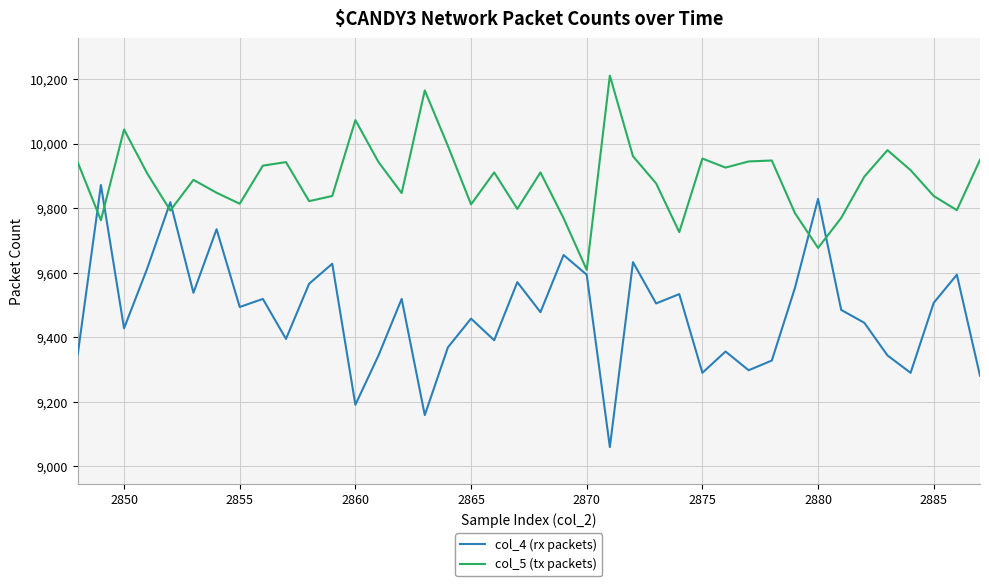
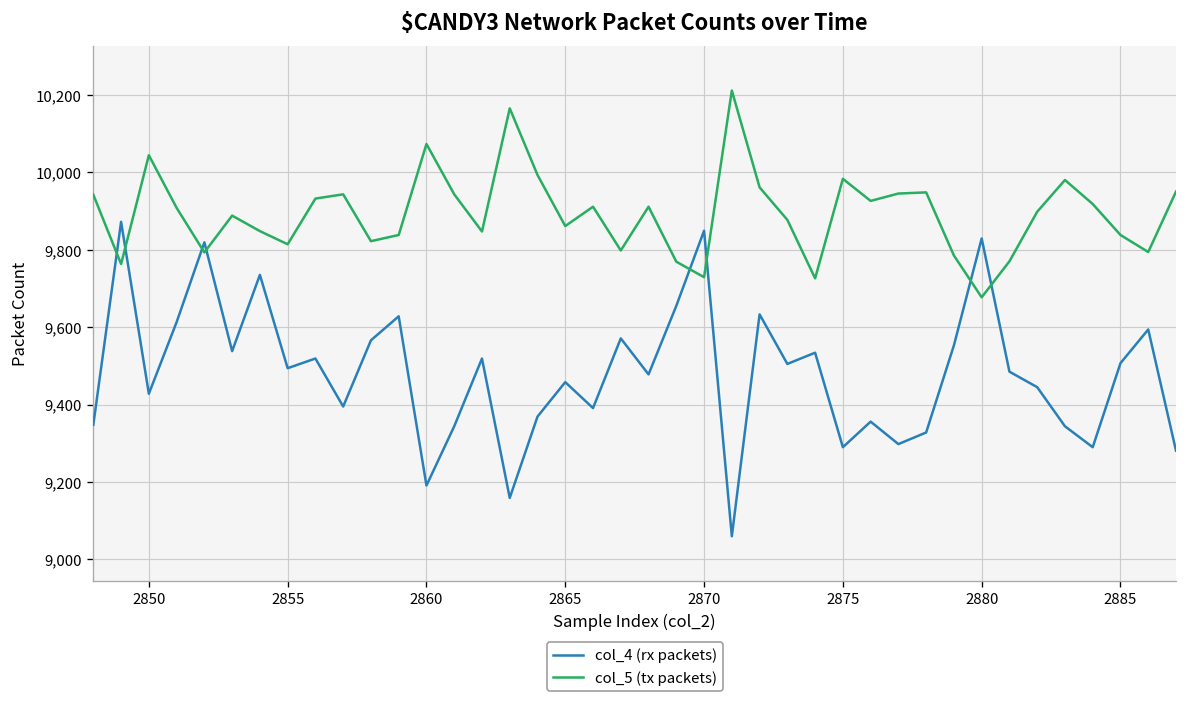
col_5 (tx packets), 2865: 9,810 -> 9,860
col_4 (rx packets), 2870: 9,590 -> 9,850
col_5 (tx packets), 2870: 9,610 -> 9,730
col_5 (tx packets), 2875: 9,950 -> 9,980
